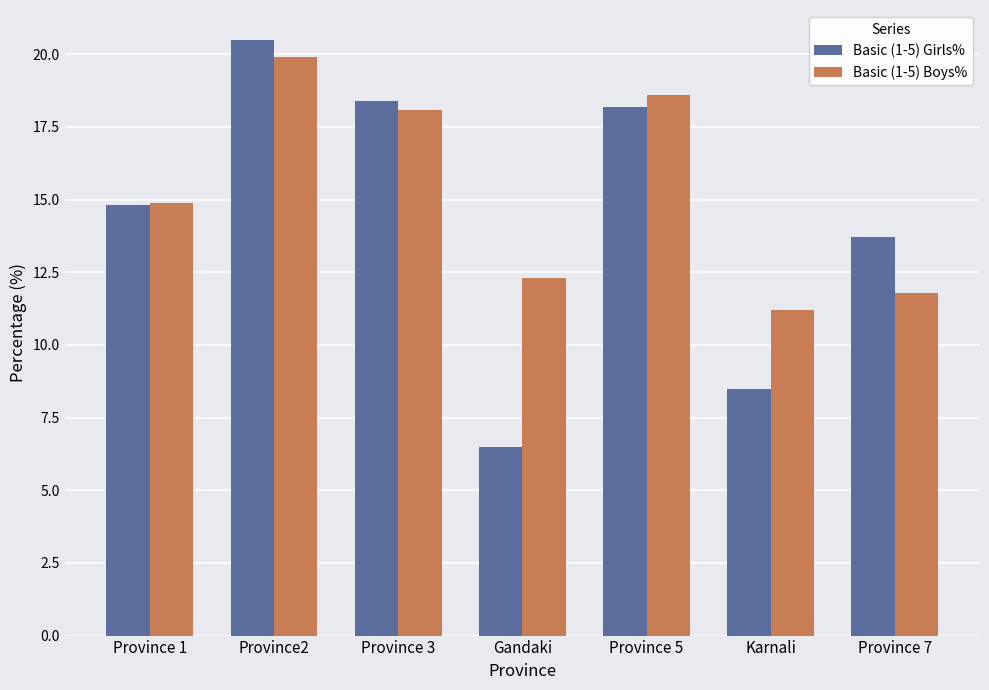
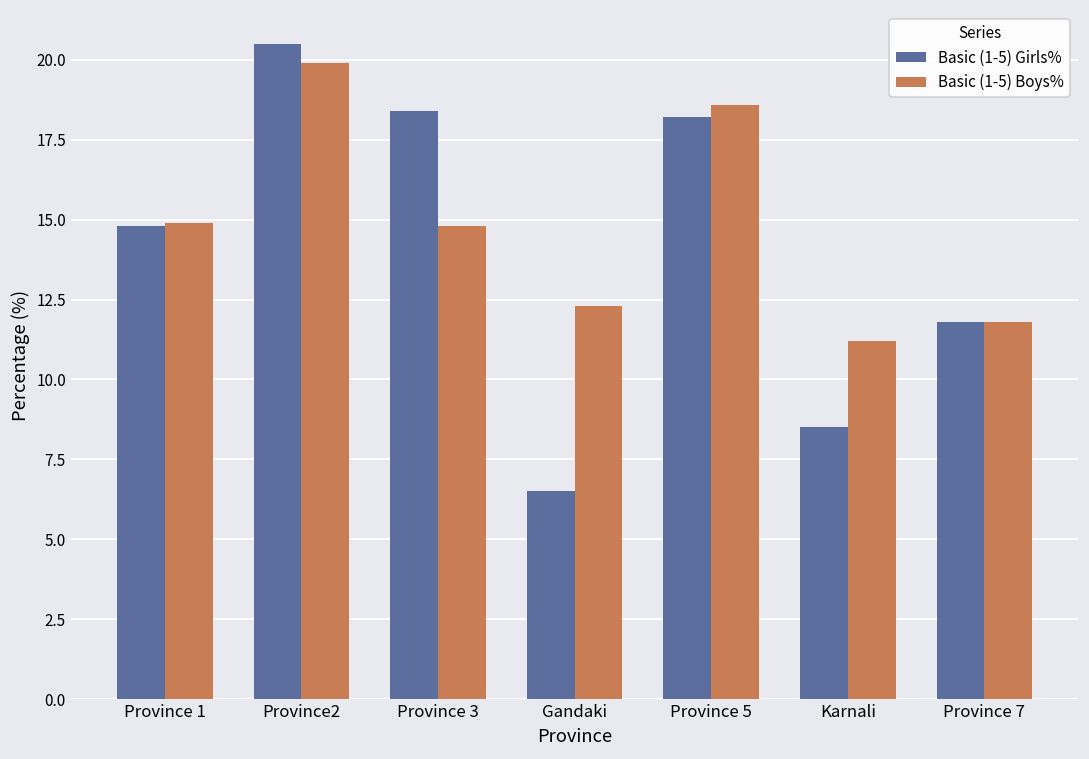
Basic (1-5) Boys%, Province 3: 18.1 -> 14.8
Basic (1-5) Girls%, Province 7: 13.7 -> 11.8
